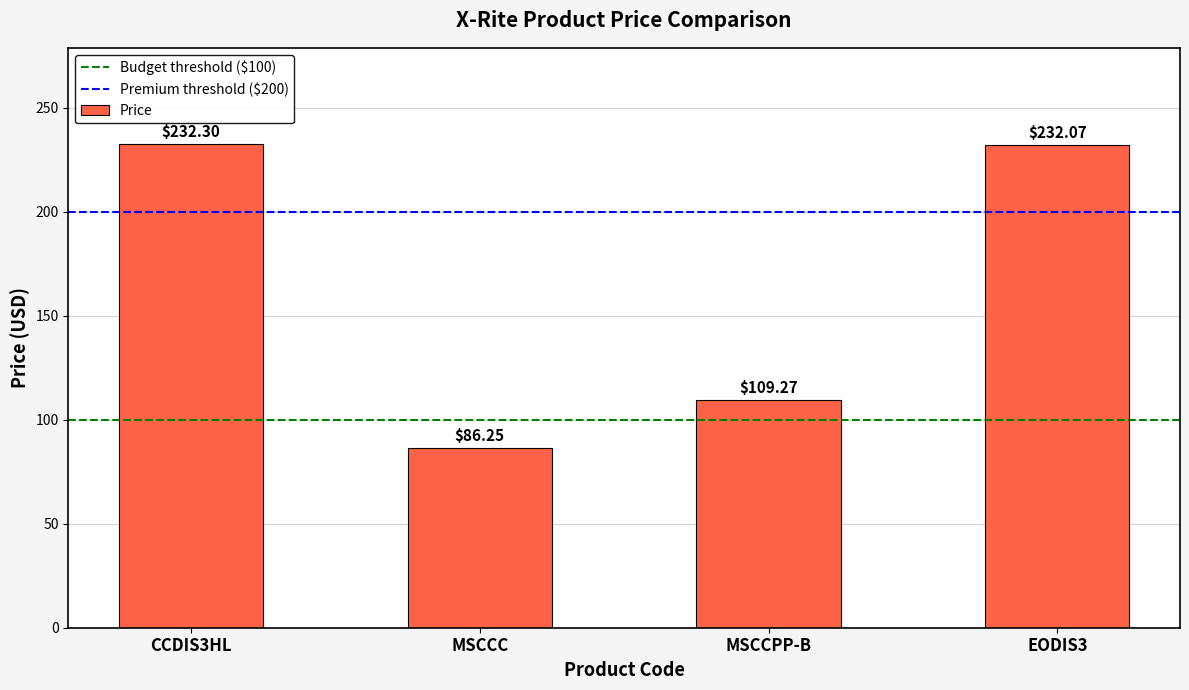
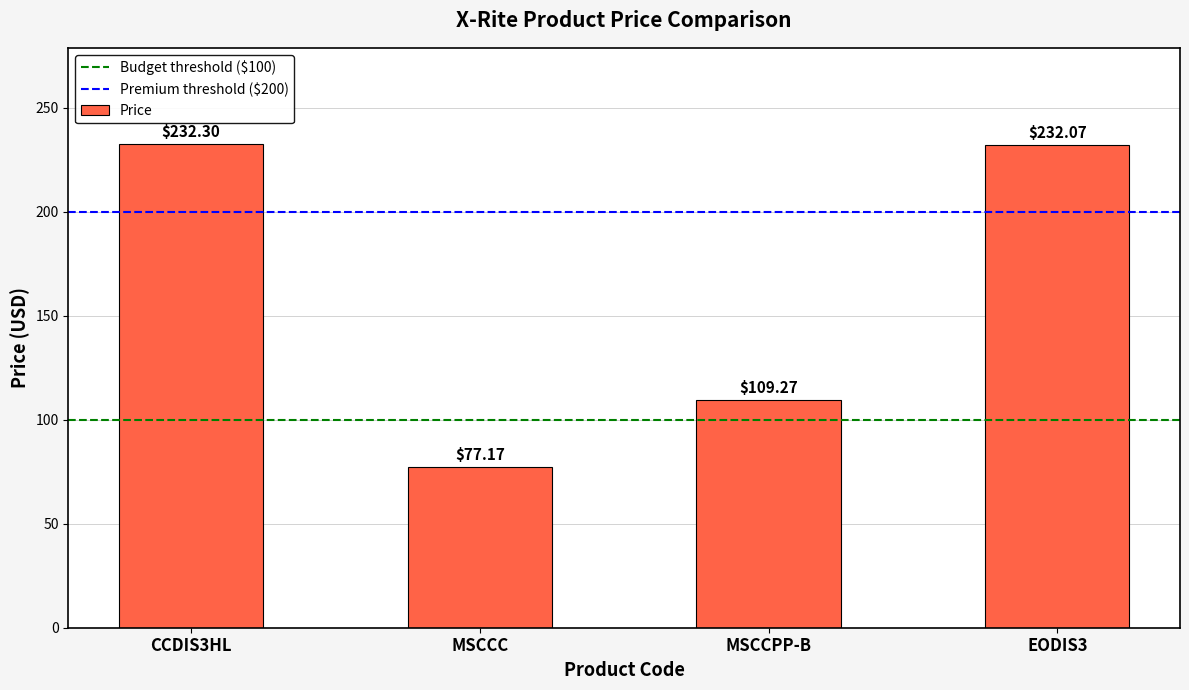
MSCCC: $86.25 -> $77.17
